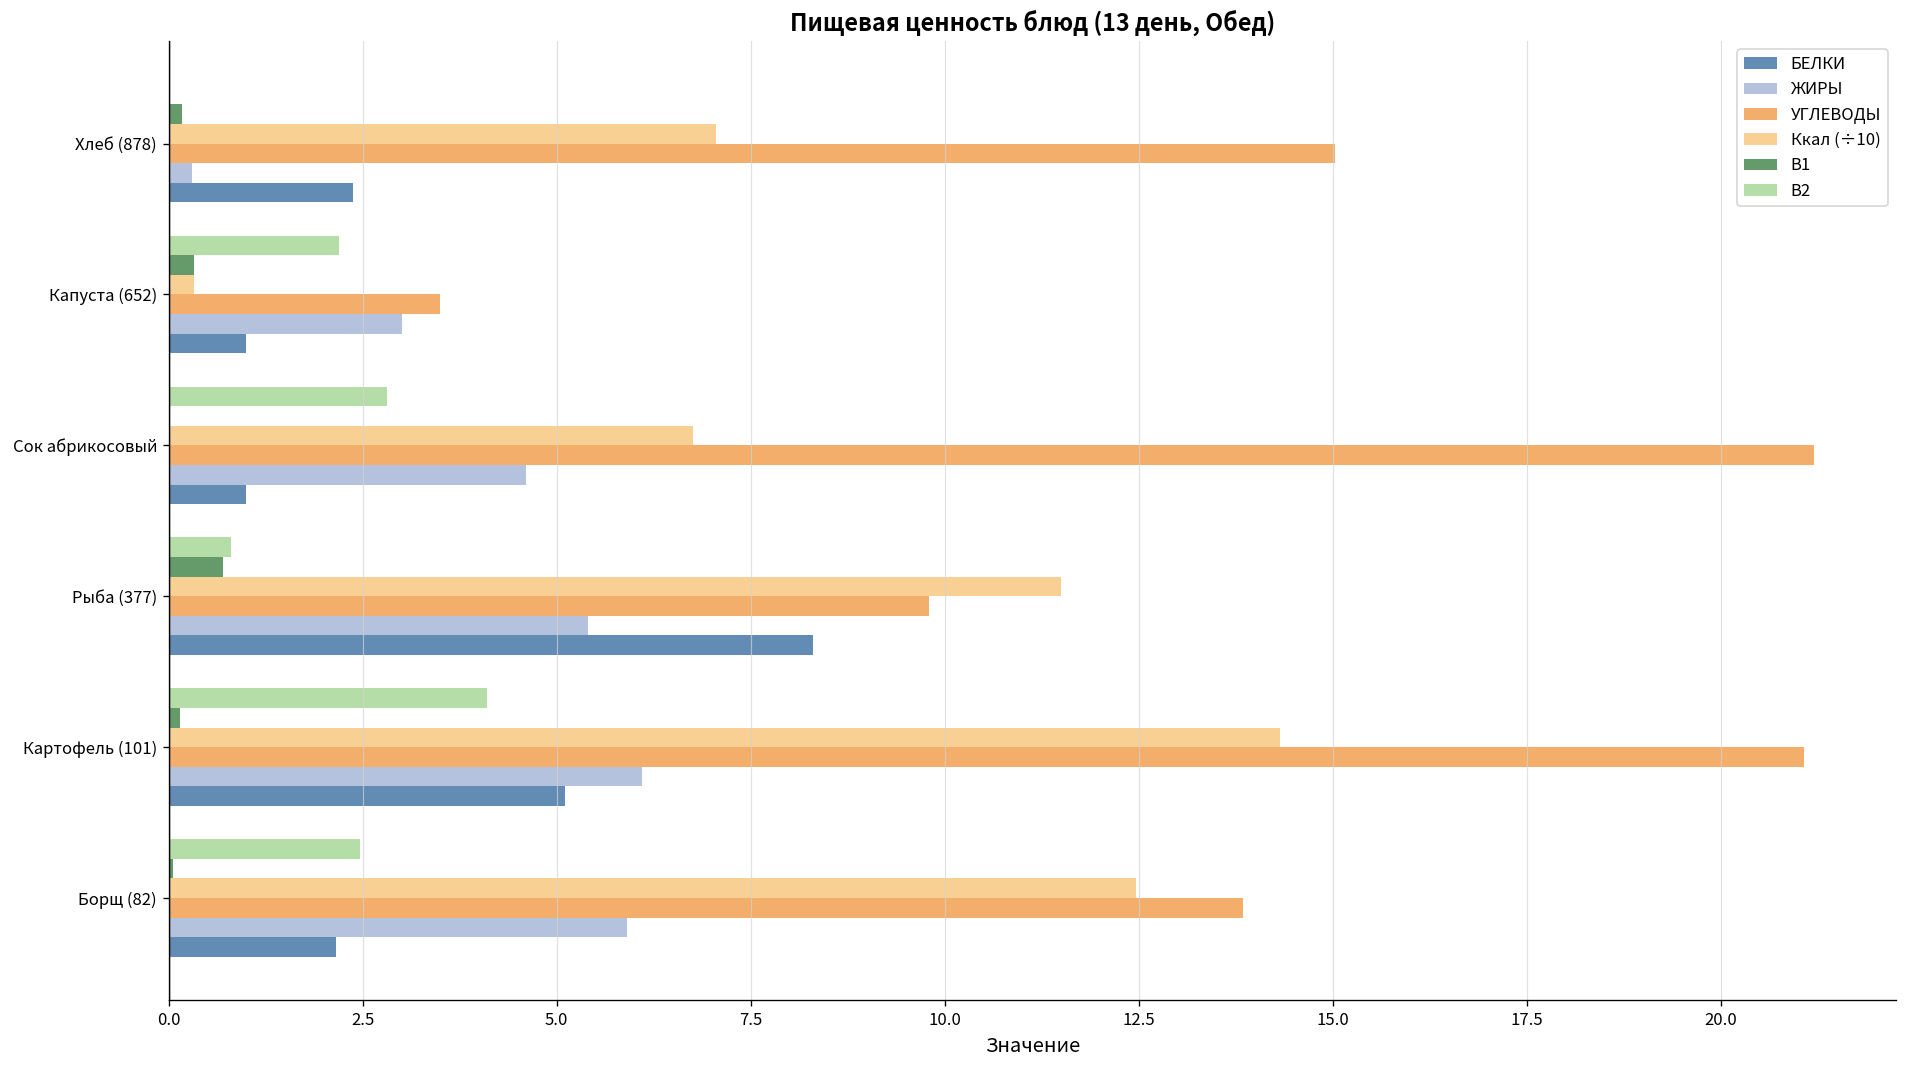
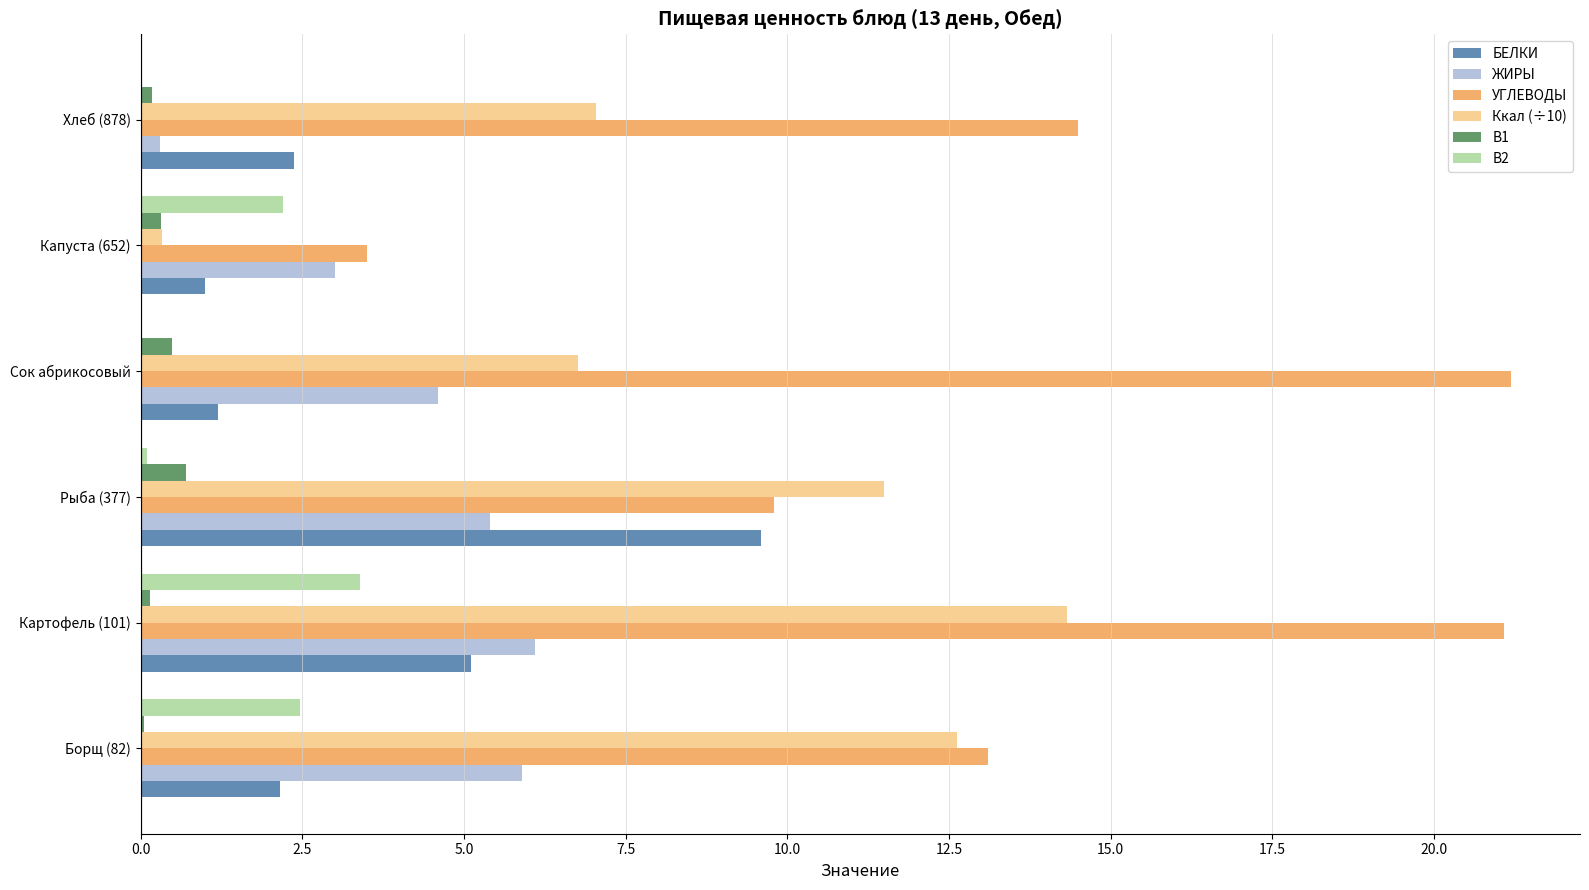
УГЛЕВОДЫ, Хлеб (878): 15.0 -> 14.5
В2, Сок абрикосовый: 2.8 -> 0.0
В1, Сок абрикосовый: 0.0 -> 0.5
БЕЛКИ, Сок абрикосовый: 1.0 -> 1.2
В2, Рыба (377): 0.8 -> 0.1
БЕЛКИ, Рыба (377): 8.3 -> 9.6
В2, Картофель (101): 4.1 -> 3.4
Ккал (÷10), Борщ (82): 12.5 -> 12.6
УГЛЕВОДЫ, Борщ (82): 13.9 -> 13.1
